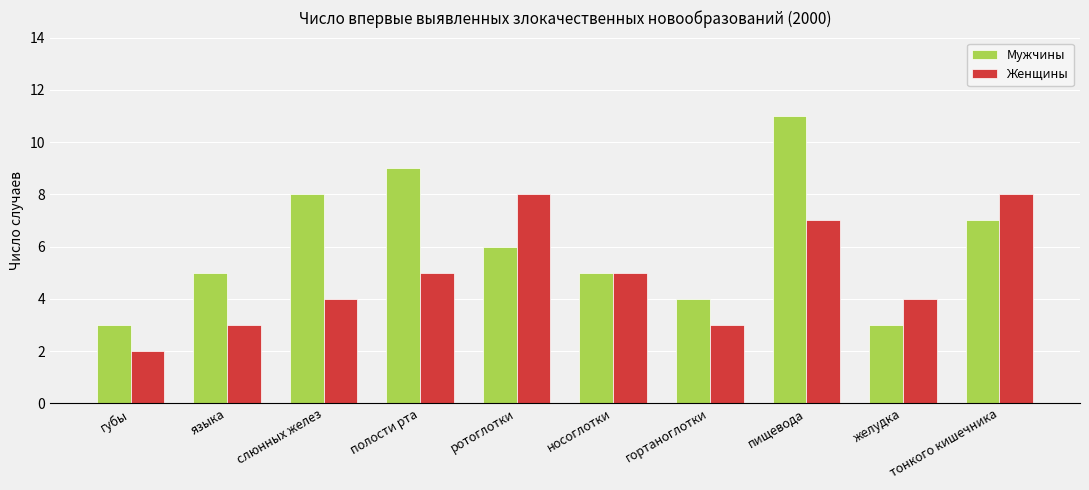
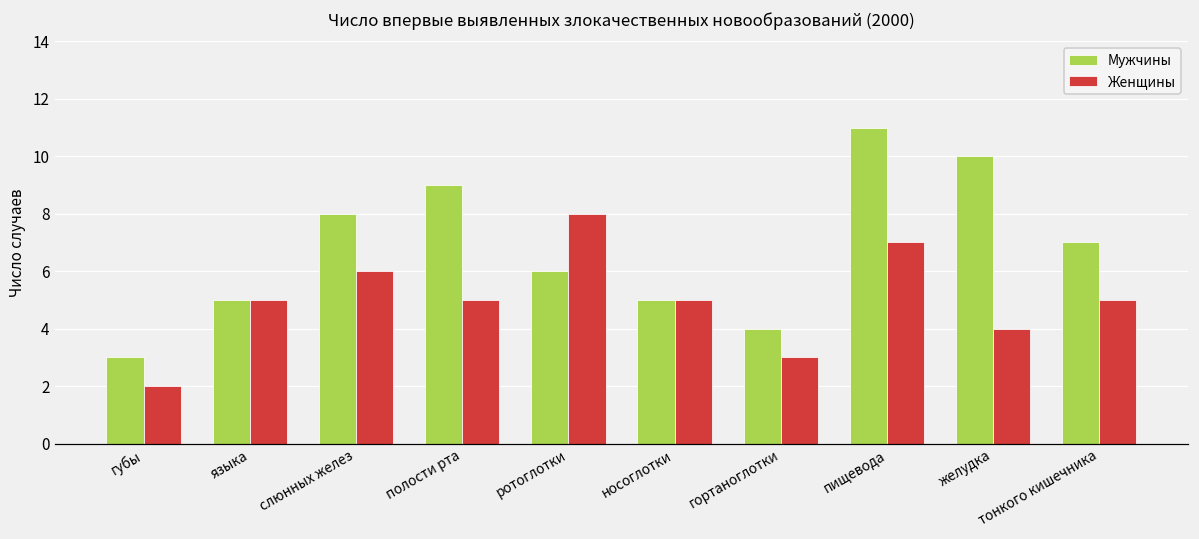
Женщины, языка: 3 -> 5
Женщины, слюнных желез: 4 -> 6
Мужчины, желудка: 3 -> 10
Женщины, тонкого кишечника: 8 -> 5
